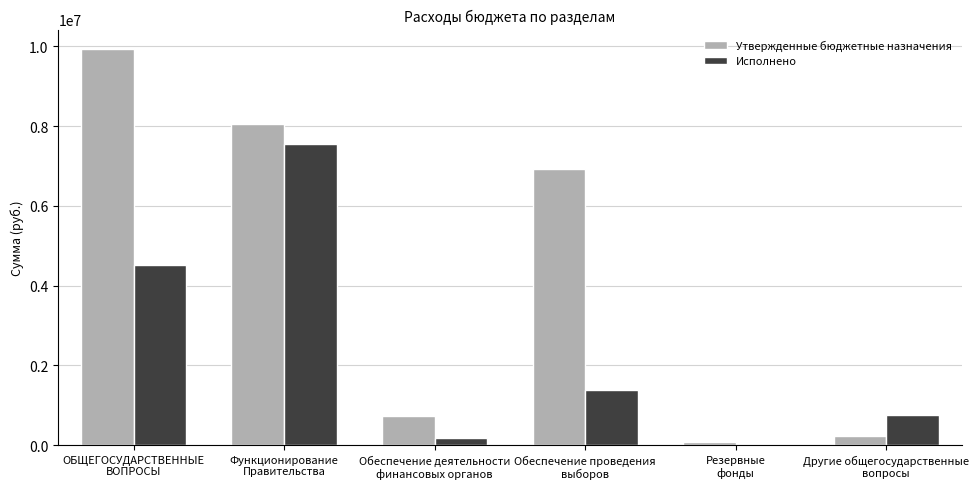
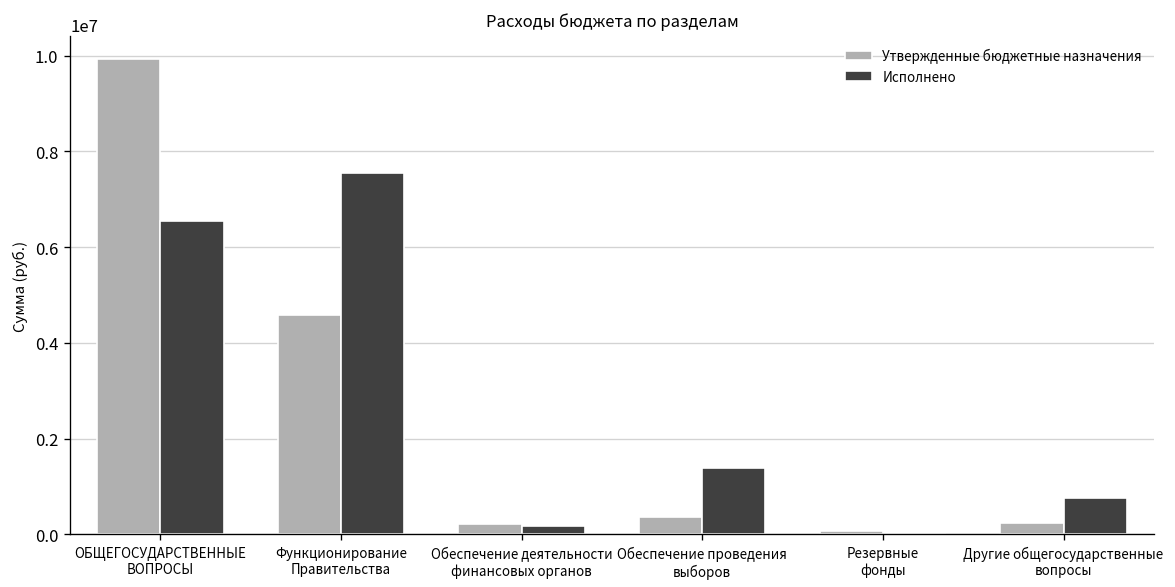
Исполнено, ОБЩЕГОСУДАРСТВЕННЫЕ ВОПРОСЫ: 4500000 -> 6500000
Утвержденные бюджетные назначения, Функционирование Правительства: 8100000 -> 4600000
Утвержденные бюджетные назначения, Обеспечение деятельности финансовых органов: 700000 -> 200000
Утвержденные бюджетные назначения, Обеспечение проведения выборов: 6900000 -> 400000
